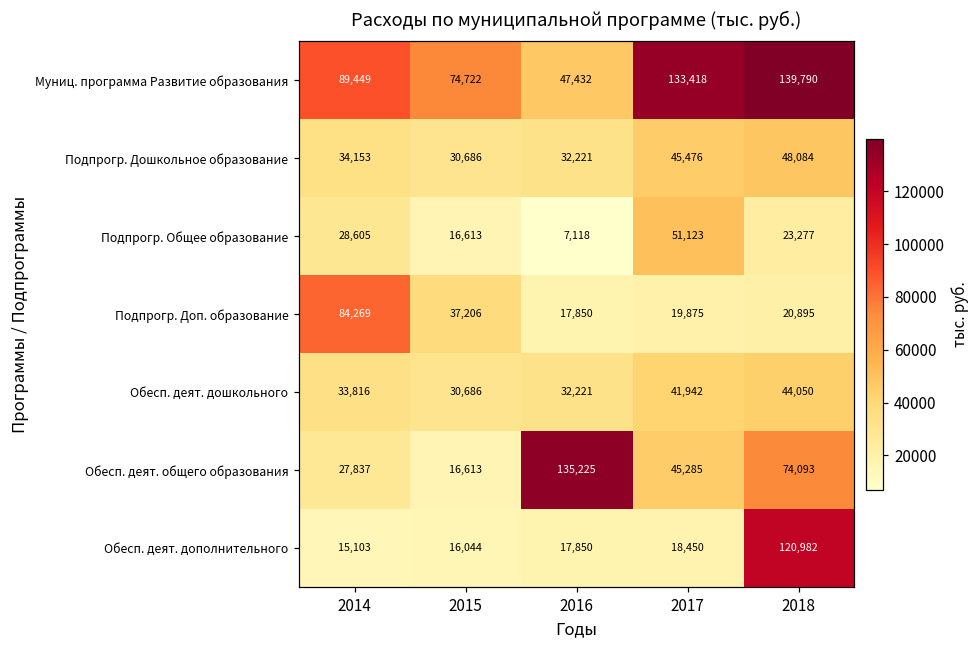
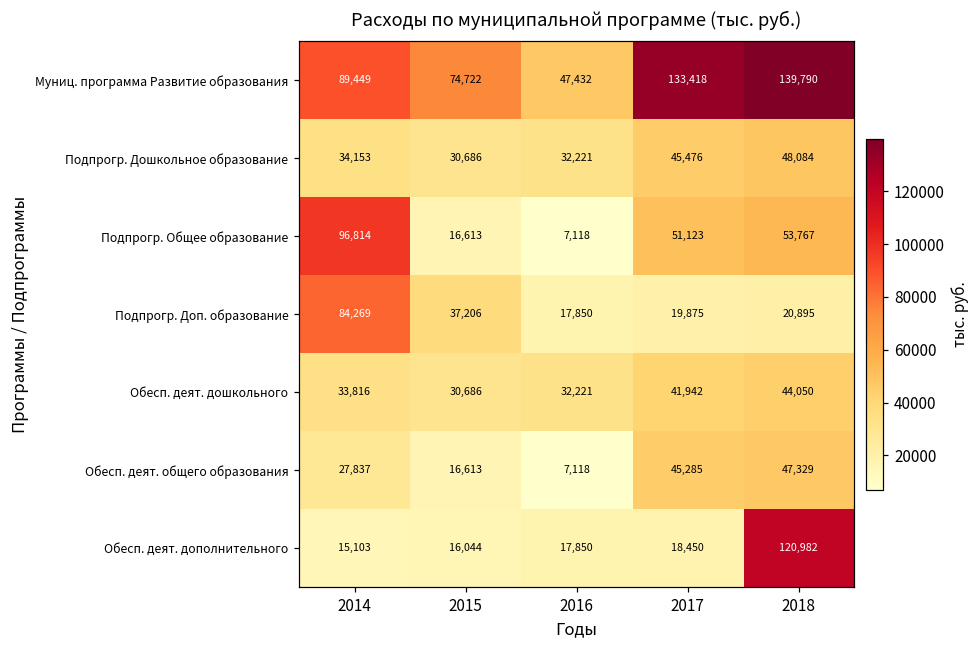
Подпрогр. Общее образование, 2014: 28,605 -> 96,814
Подпрогр. Общее образование, 2018: 23,277 -> 53,767
Обесп. деят. общего образования, 2016: 135,225 -> 7,118
Обесп. деят. общего образования, 2018: 74,093 -> 47,329
